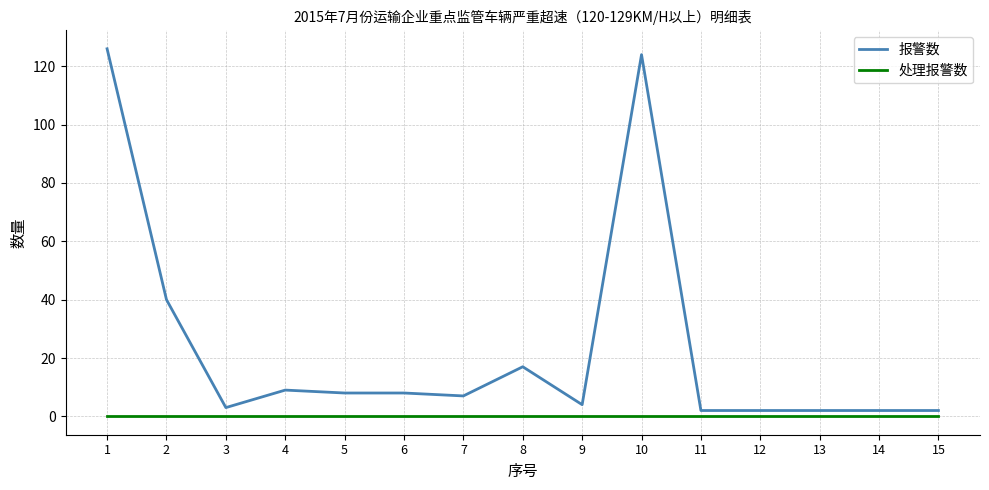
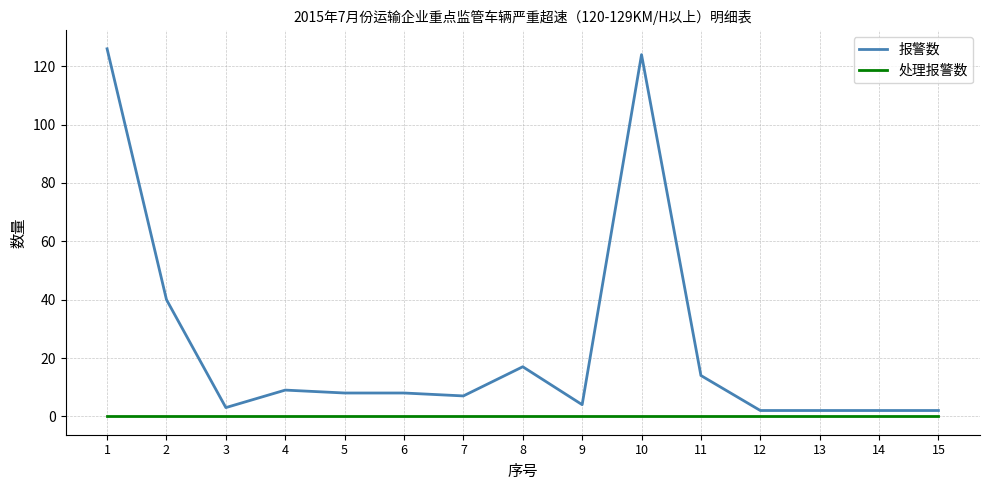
报警数, 11: 2 -> 14
